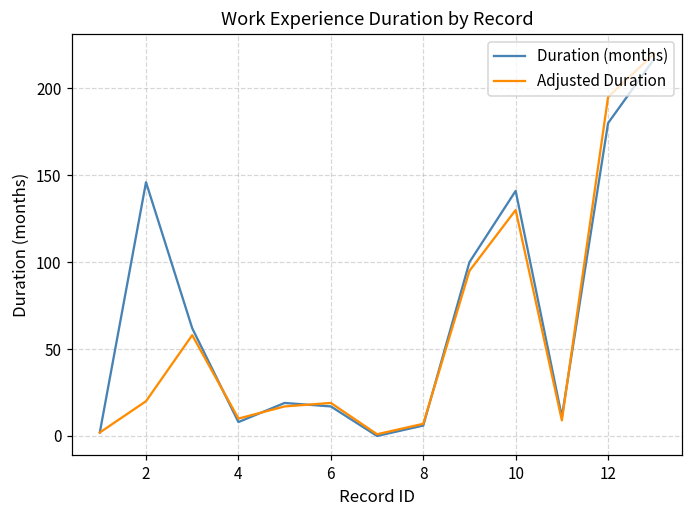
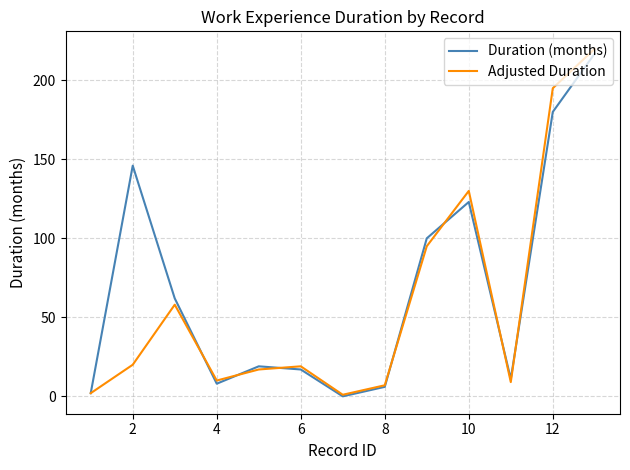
Duration (months), 10: 141 -> 123
